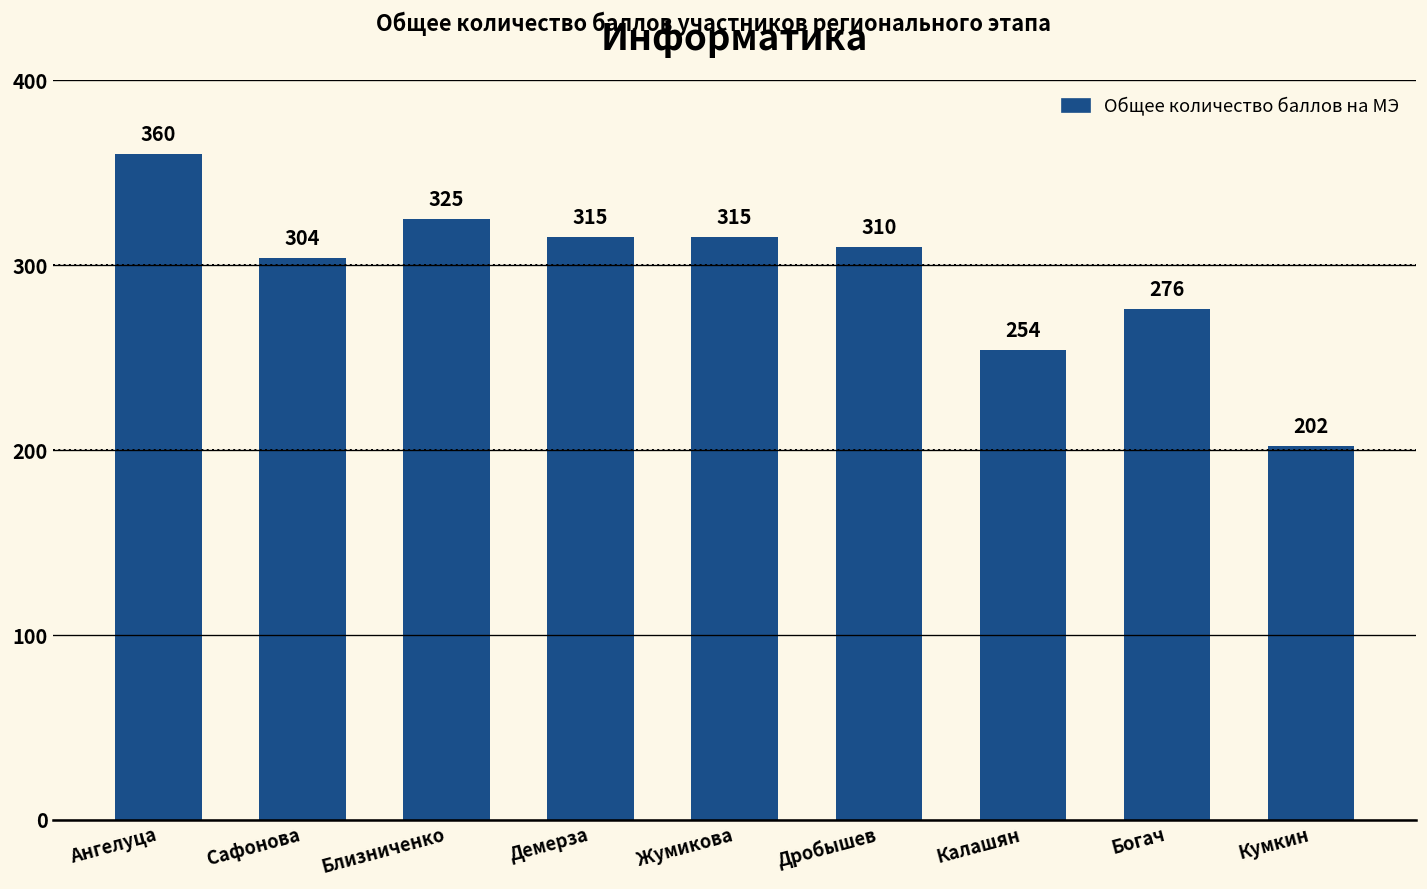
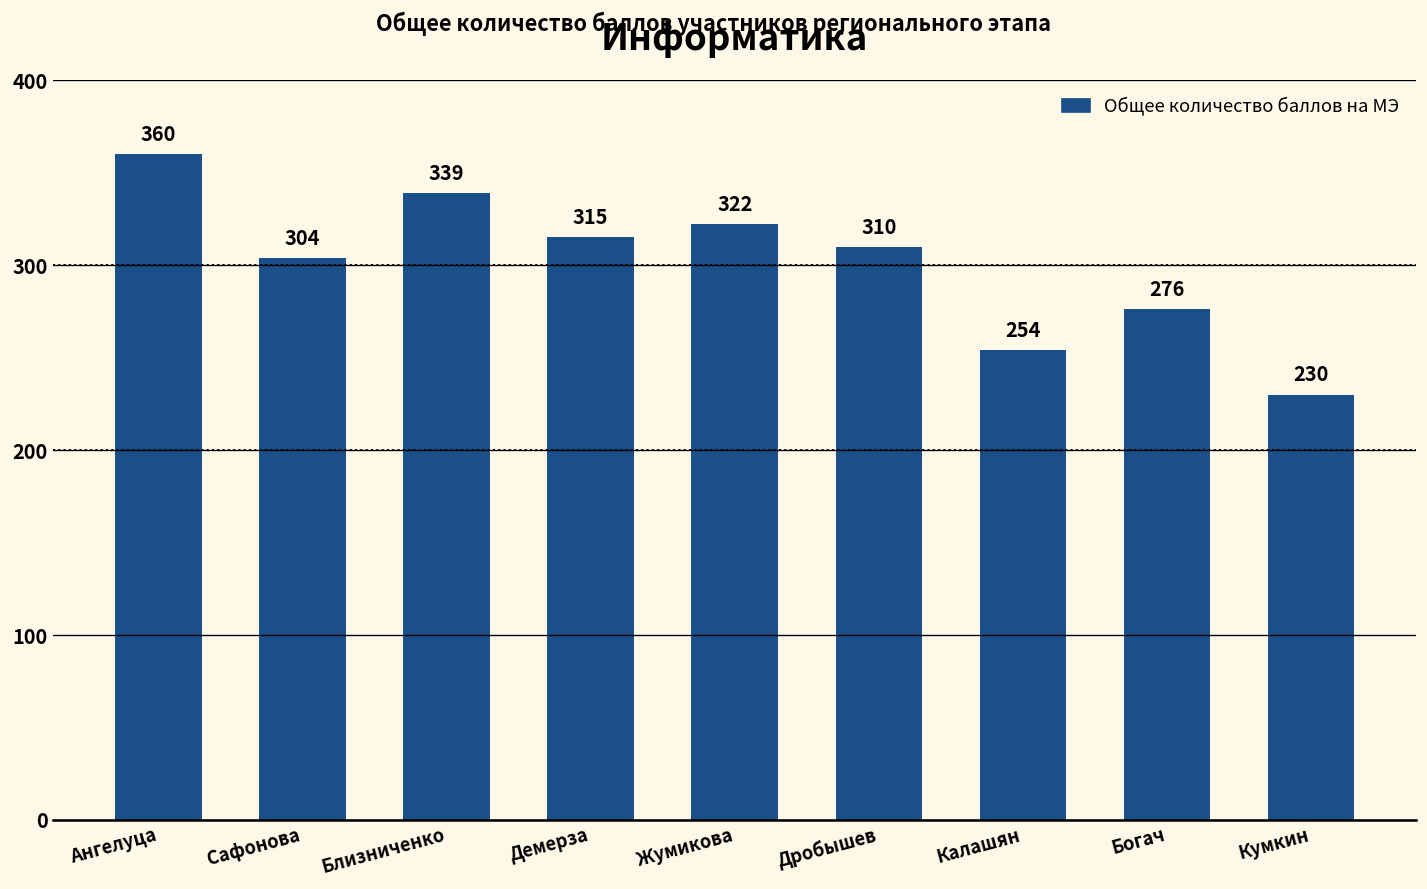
Близниченко: 325 -> 339
Жумикова: 315 -> 322
Кумкин: 202 -> 230
